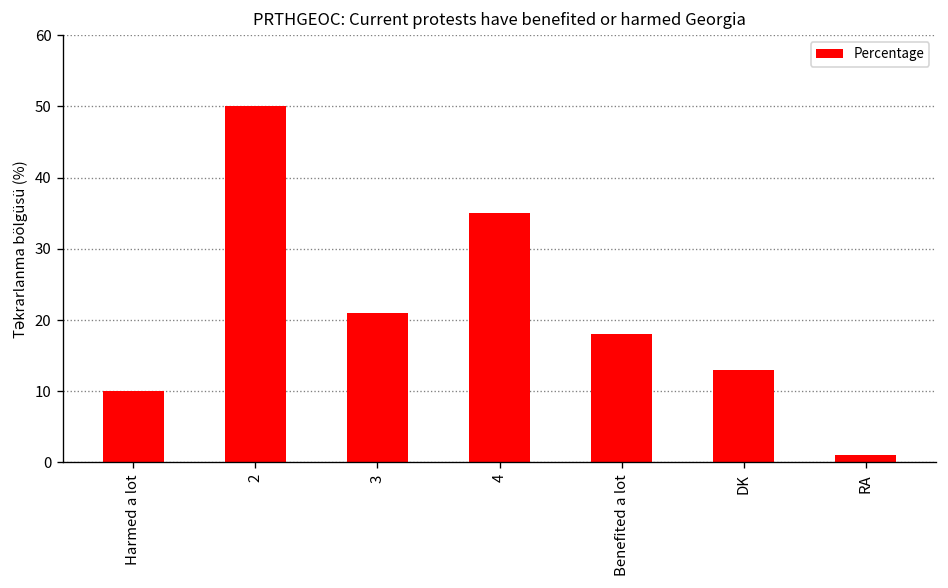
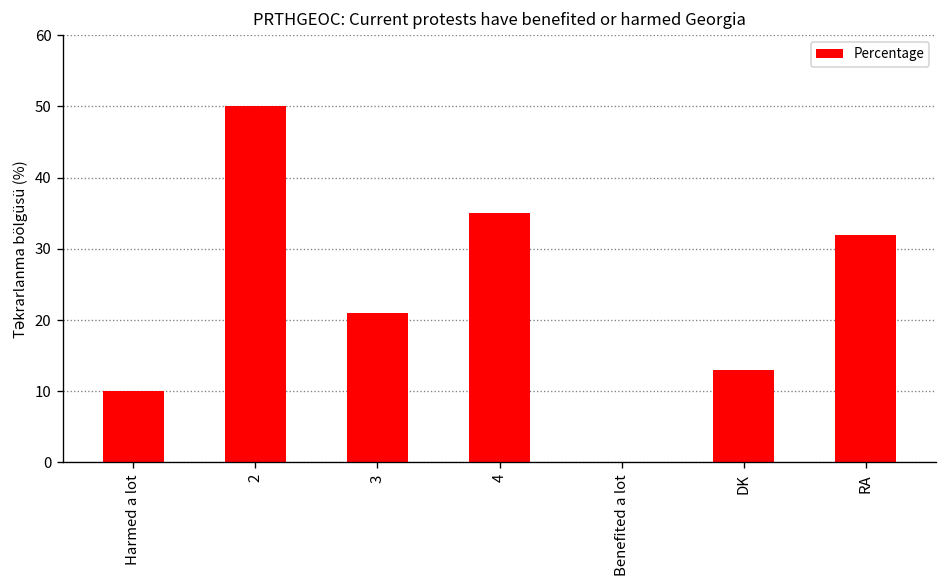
Benefited a lot: 18 -> 0
RA: 1 -> 32
